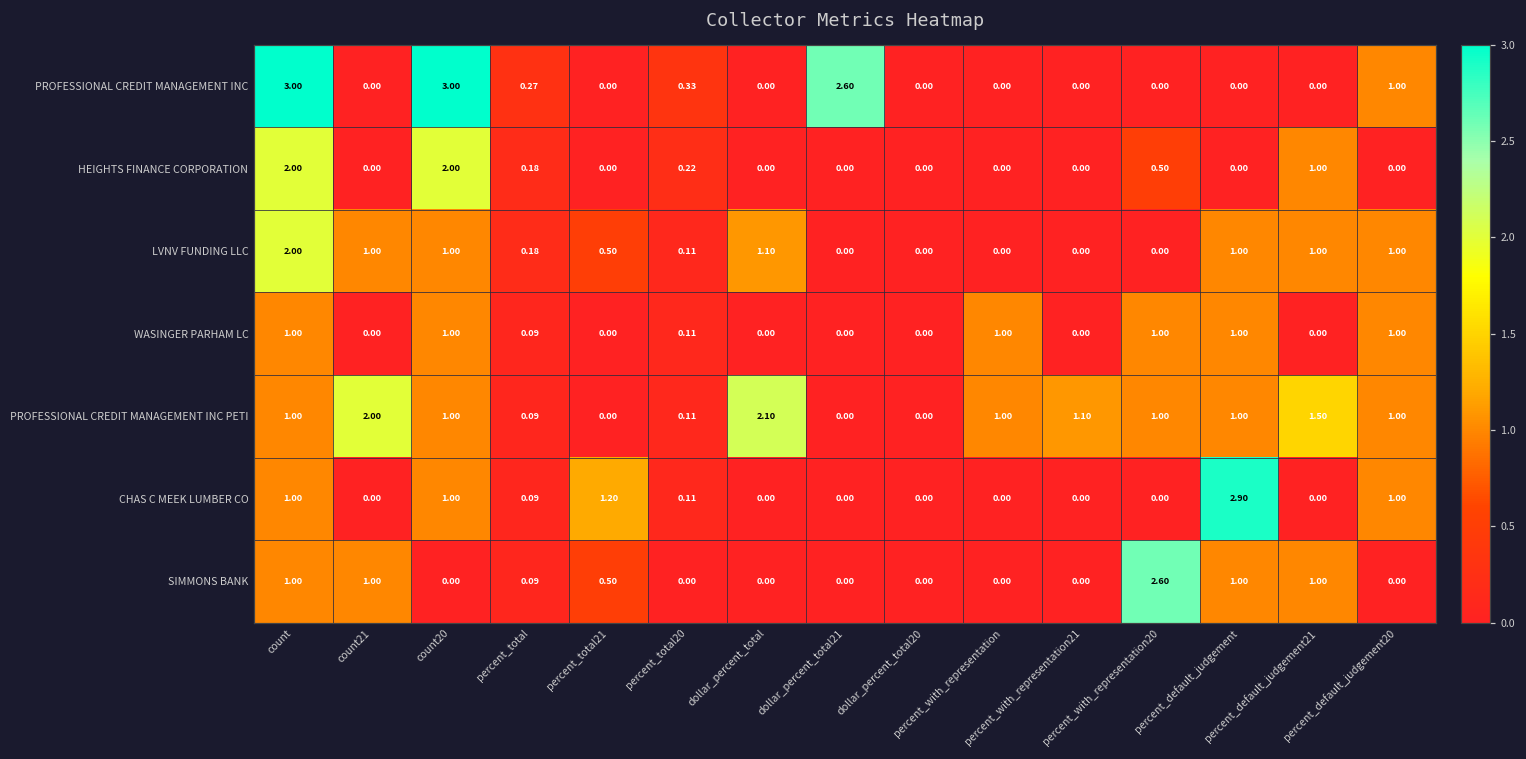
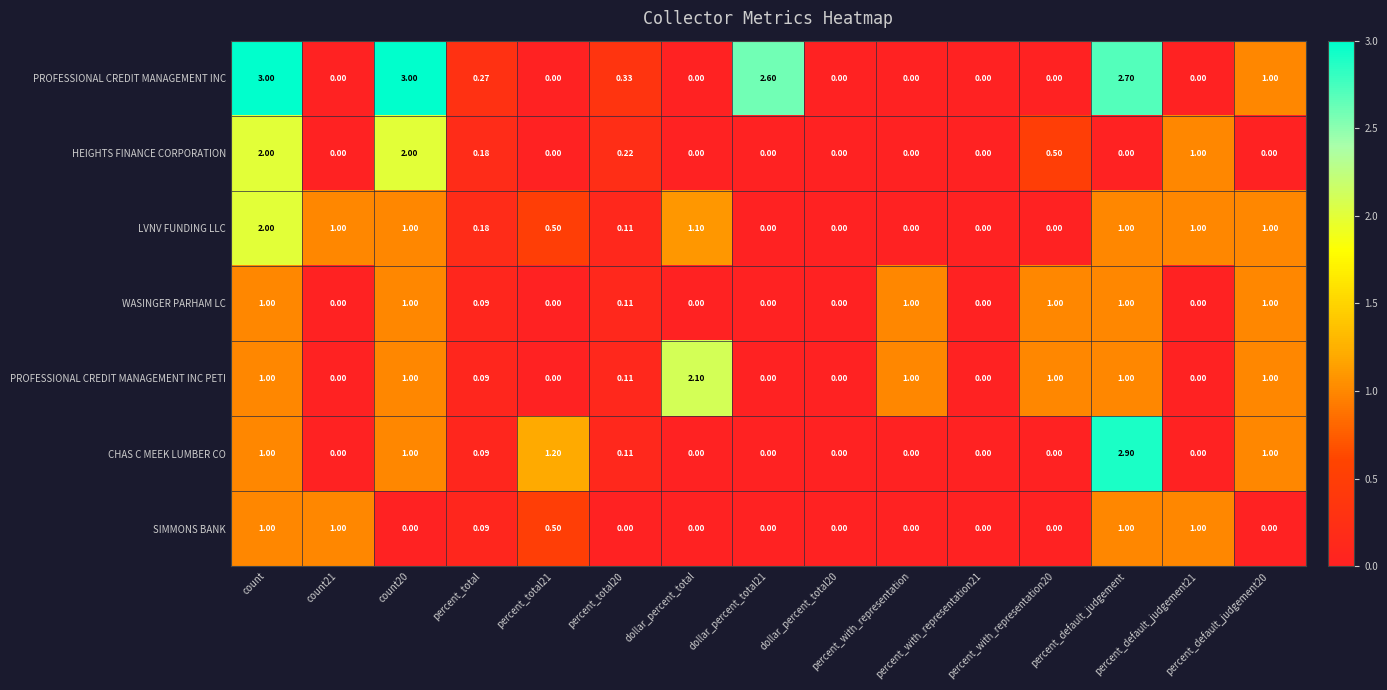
PROFESSIONAL CREDIT MANAGEMENT INC, percent_default_judgement: 0.00 -> 2.70
PROFESSIONAL CREDIT MANAGEMENT INC PETI, count21: 2.00 -> 0.00
PROFESSIONAL CREDIT MANAGEMENT INC PETI, percent_with_representation21: 1.10 -> 0.00
PROFESSIONAL CREDIT MANAGEMENT INC PETI, percent_default_judgement21: 1.50 -> 0.00
SIMMONS BANK, percent_with_representation20: 2.60 -> 0.00
